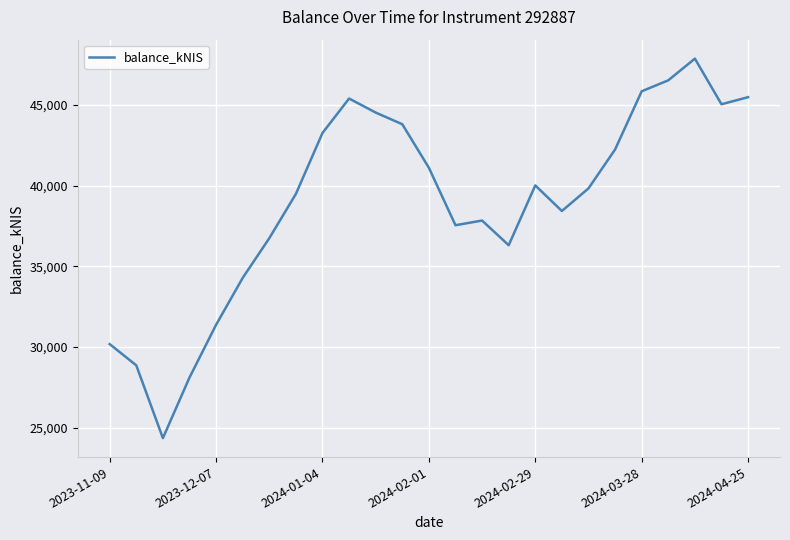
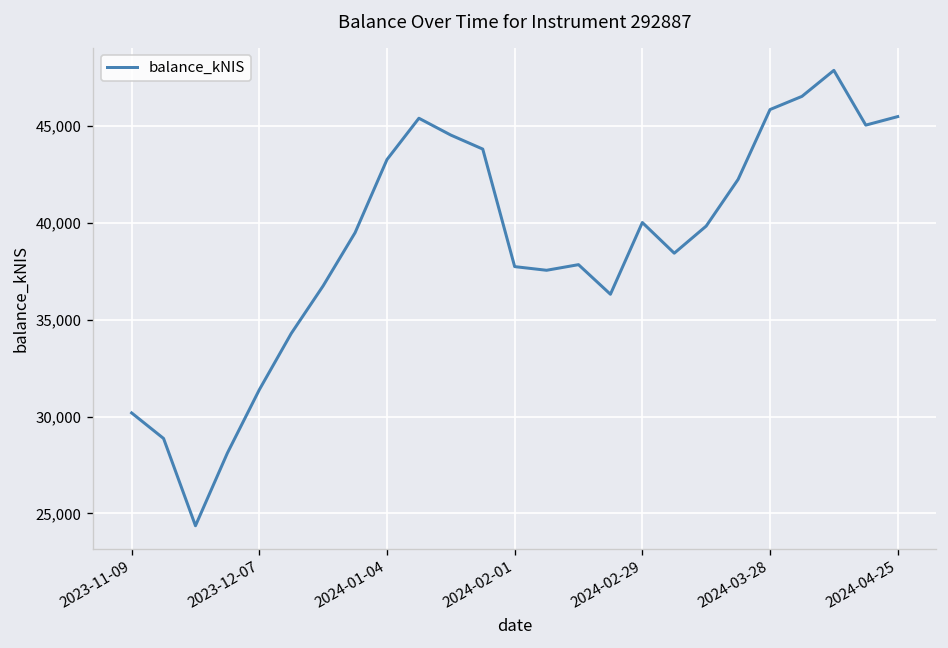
2024-02-01: 41,100 -> 37,700
